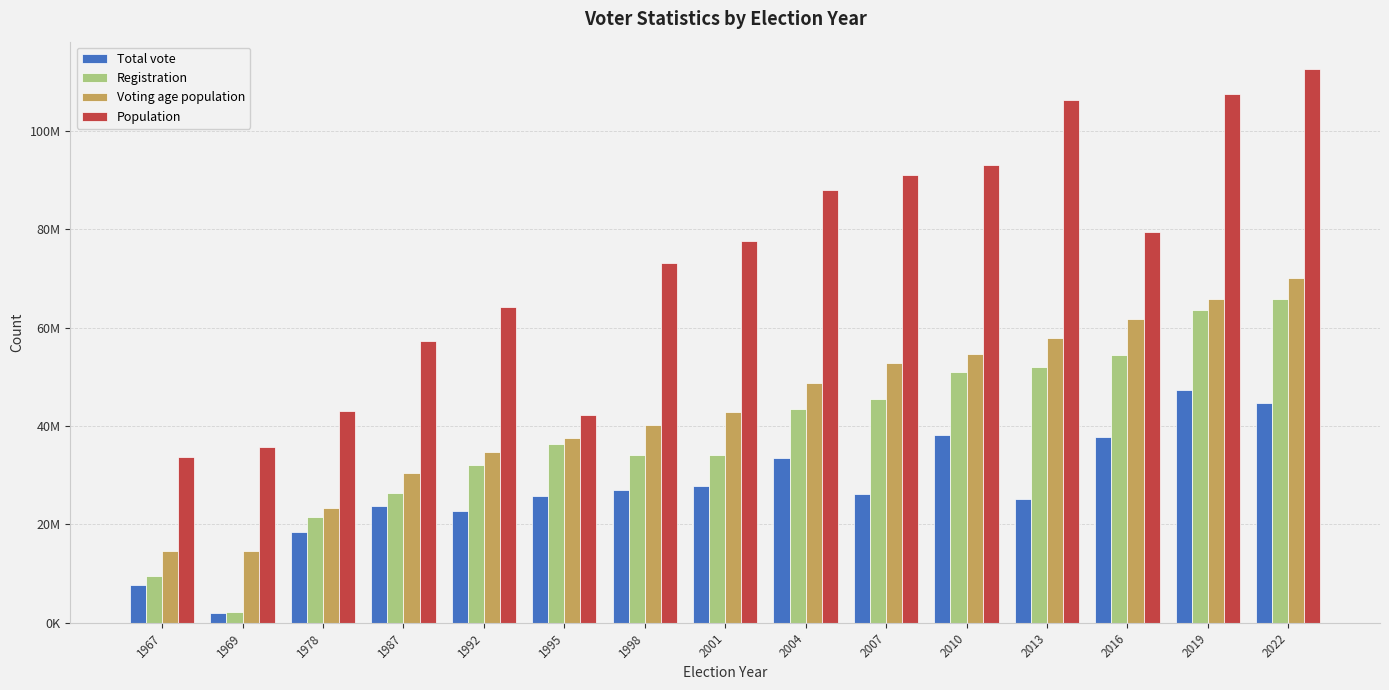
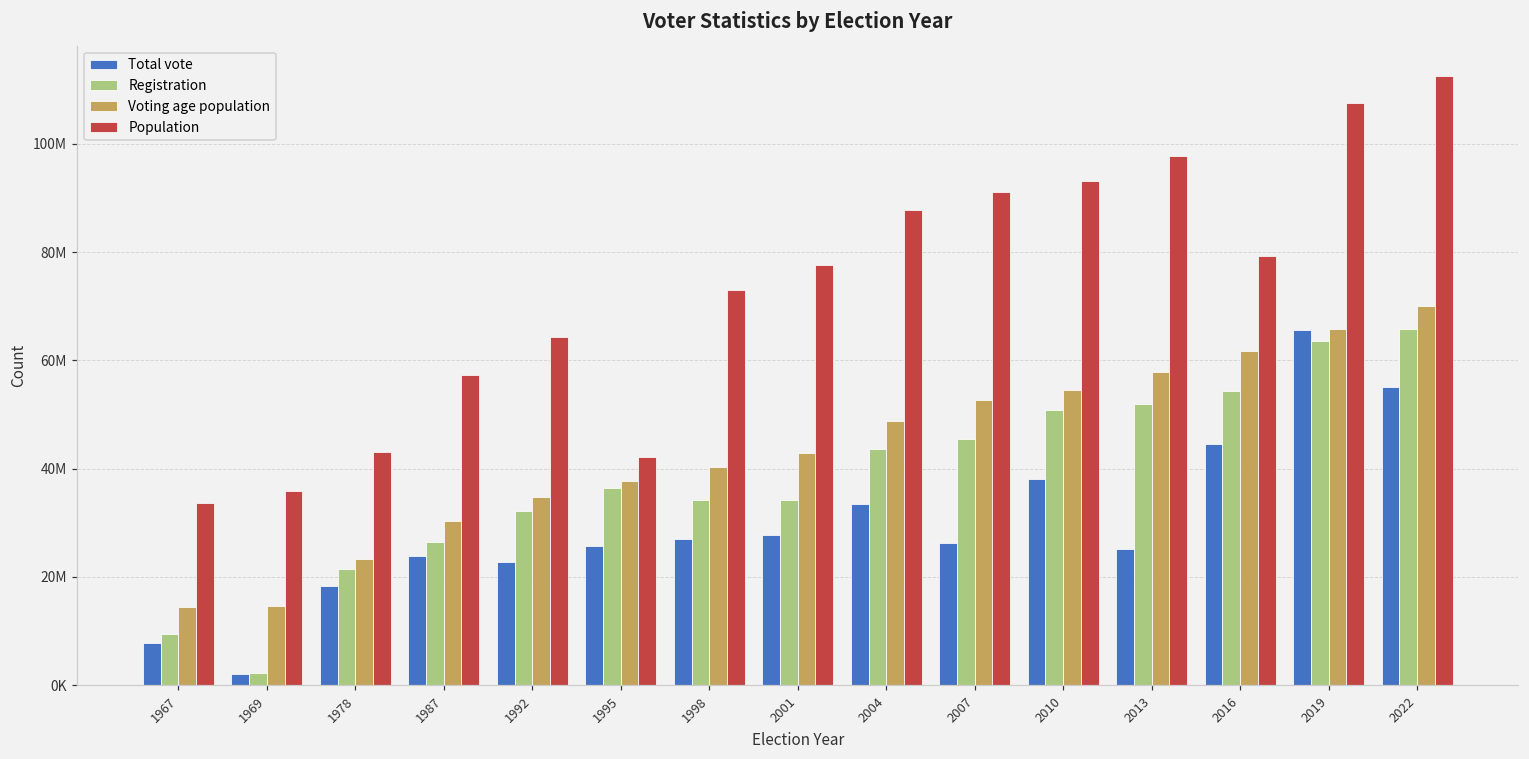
Population, 2013: 106000000 -> 98000000
Total vote, 2016: 38000000 -> 45000000
Total vote, 2019: 47000000 -> 66000000
Total vote, 2022: 45000000 -> 55000000
